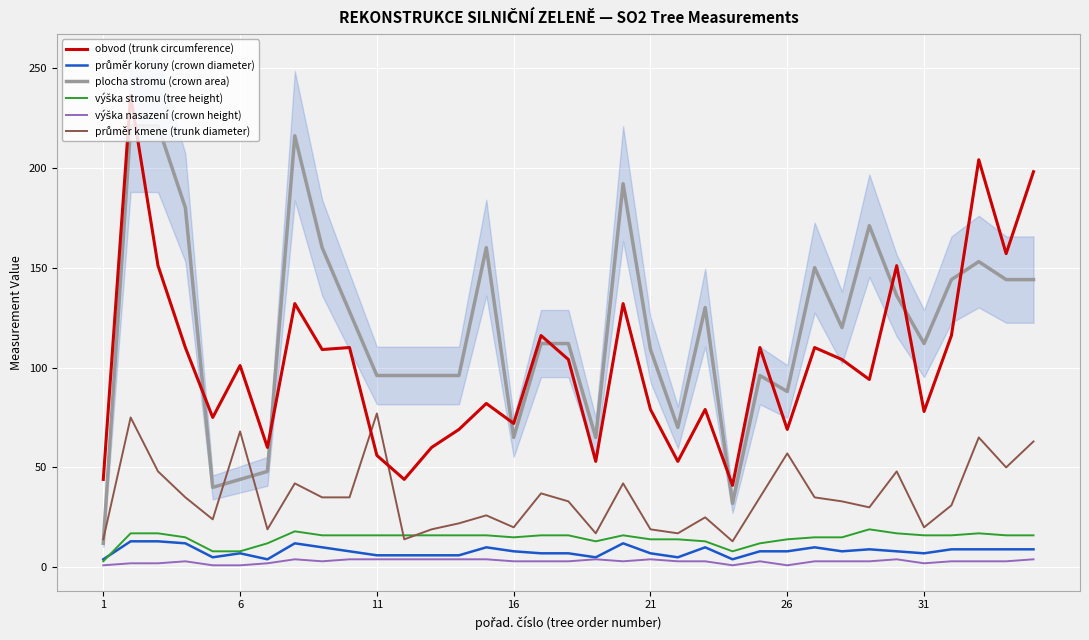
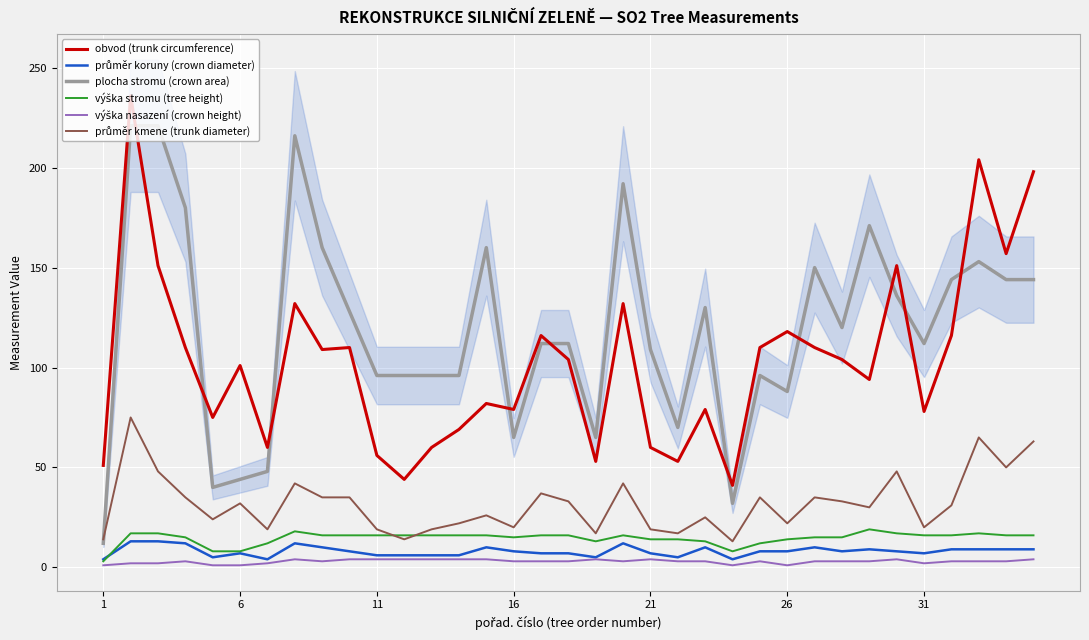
obvod (trunk circumference), 1: 44 -> 51
průměr kmene (trunk diameter), 6: 68 -> 32
průměr kmene (trunk diameter), 11: 77 -> 19
obvod (trunk circumference), 16: 72 -> 79
obvod (trunk circumference), 21: 79 -> 60
obvod (trunk circumference), 26: 69 -> 118
průměr kmene (trunk diameter), 26: 57 -> 22
